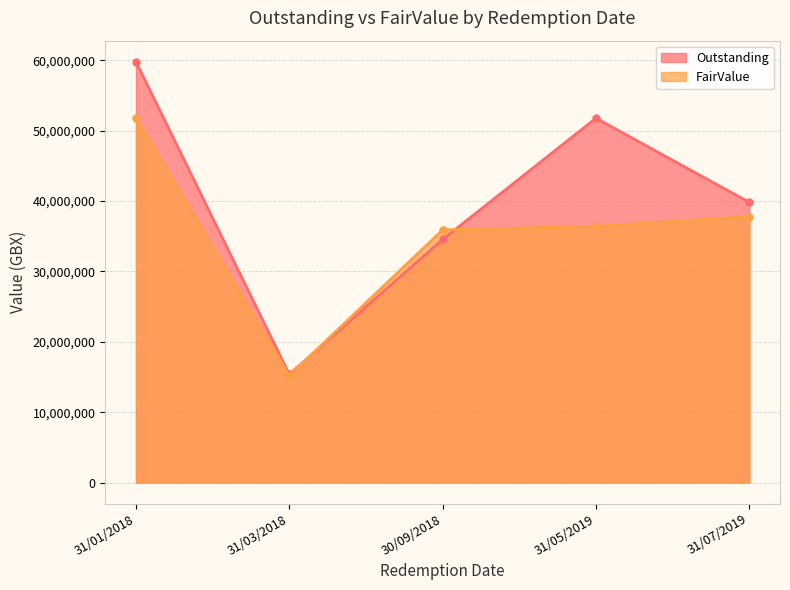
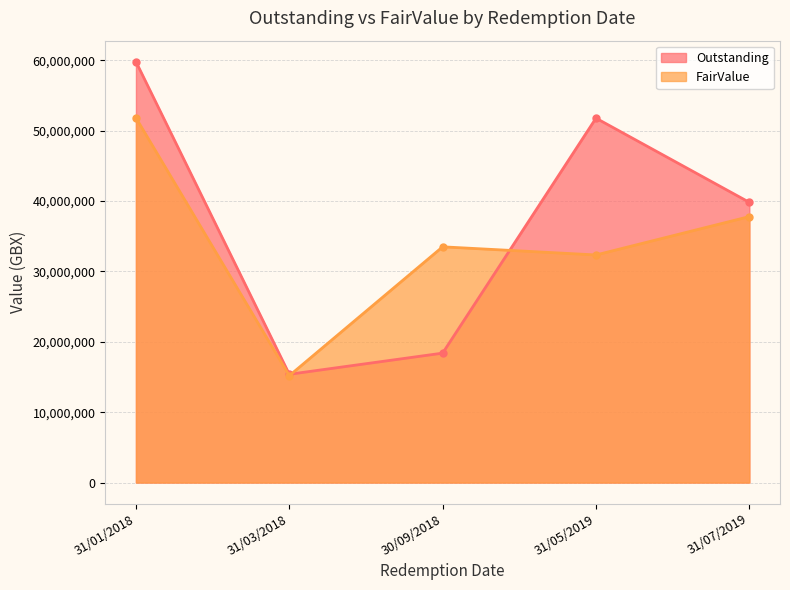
Outstanding, 30/09/2018: 35,000,000 -> 18,000,000
FairValue, 30/09/2018: 36,000,000 -> 33,000,000
FairValue, 31/05/2019: 36,000,000 -> 32,000,000
